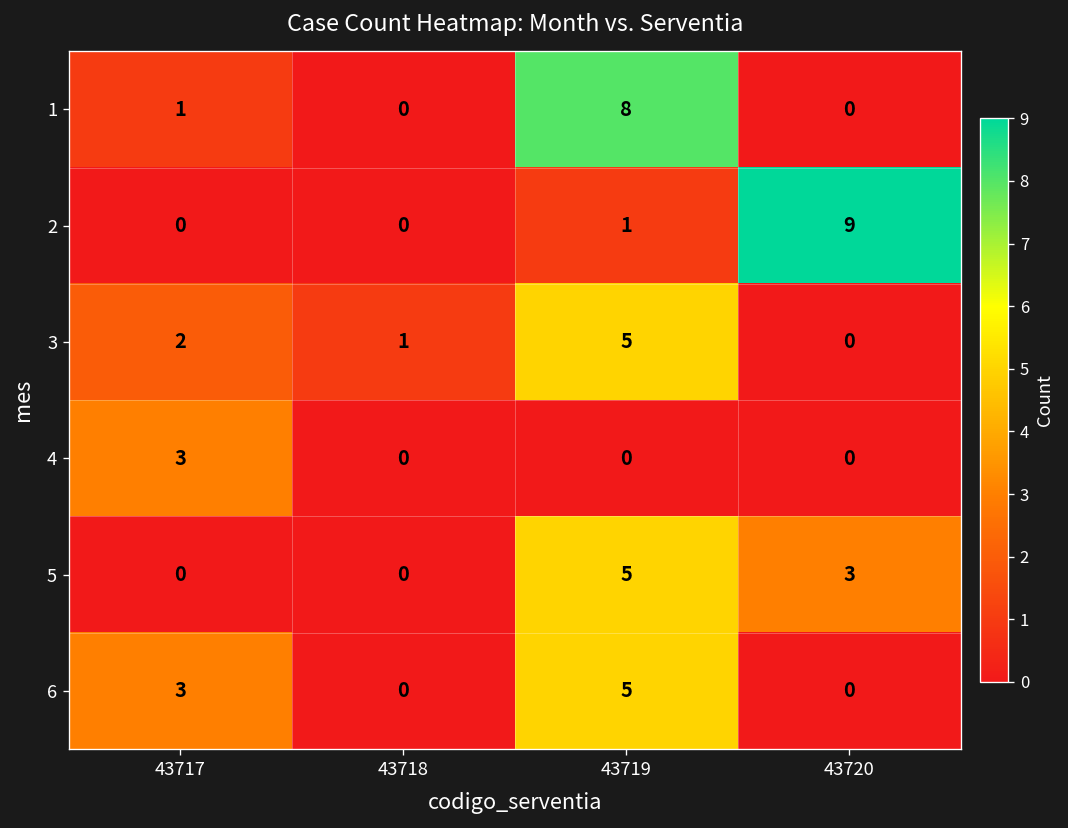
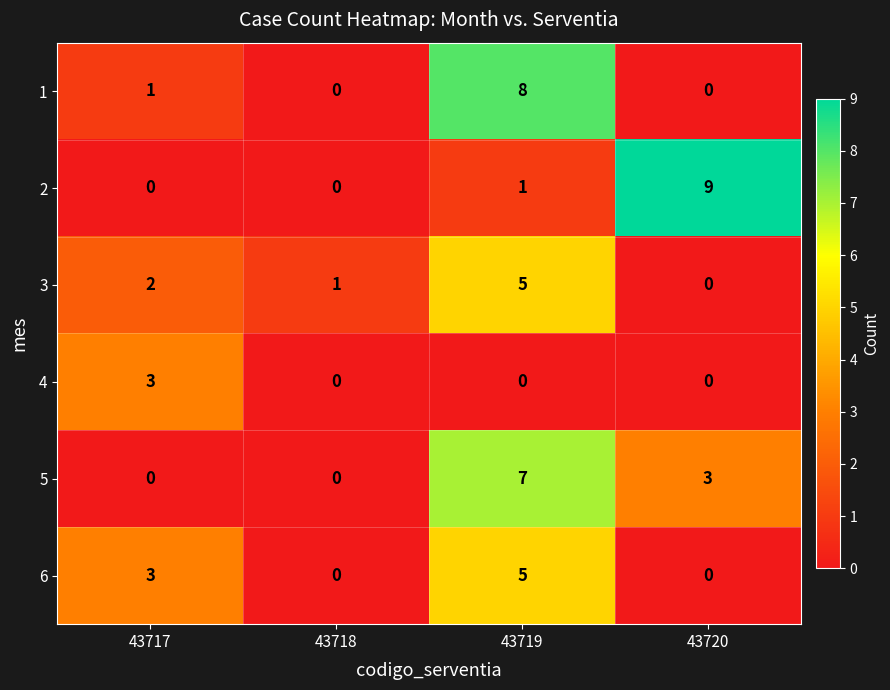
5, 43719: 5 -> 7
